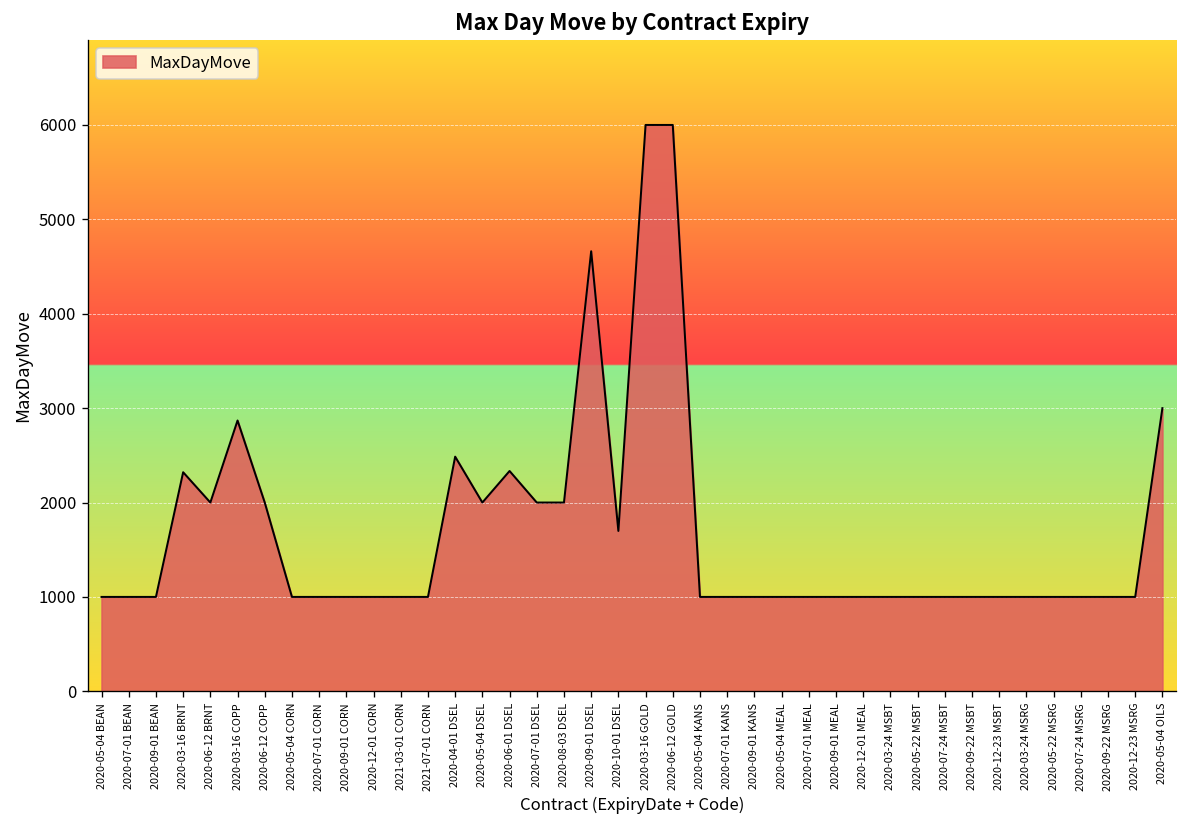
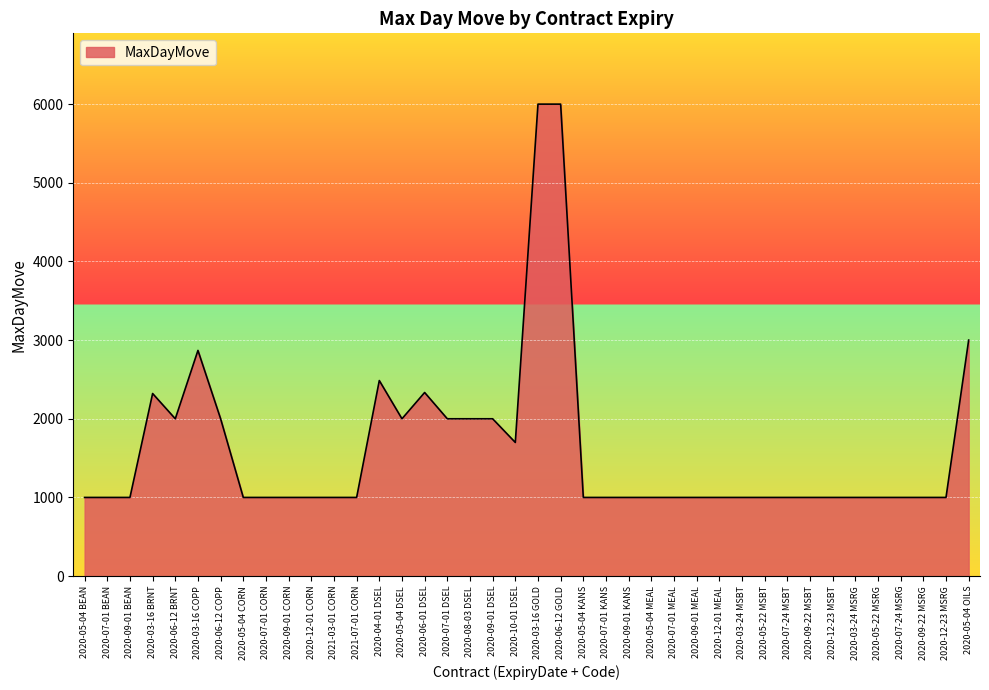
2020-09-01 DSEL: 4700 -> 2000
